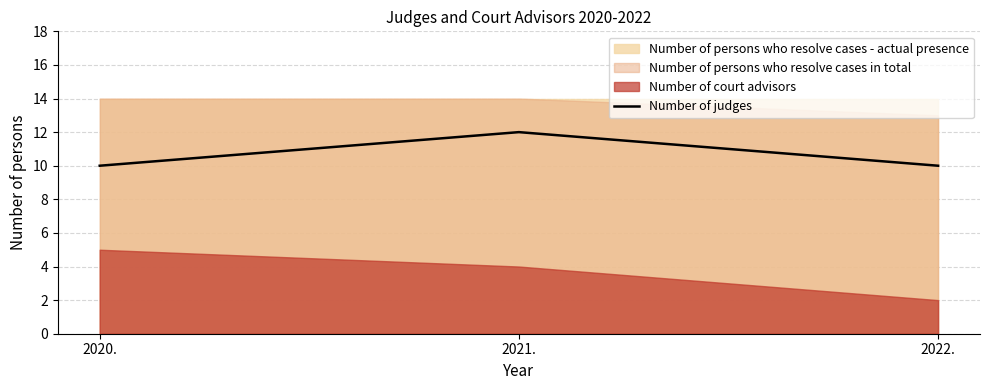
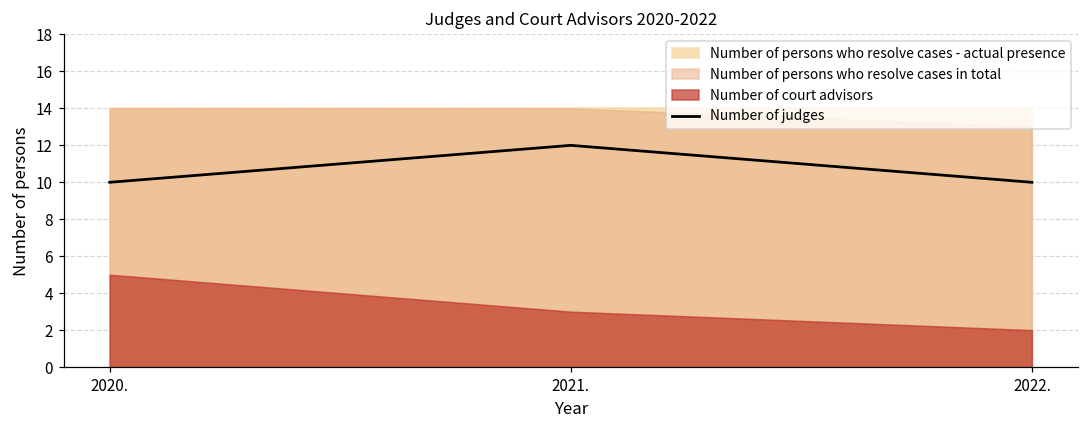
Number of court advisors, 2021.: 4 -> 3
